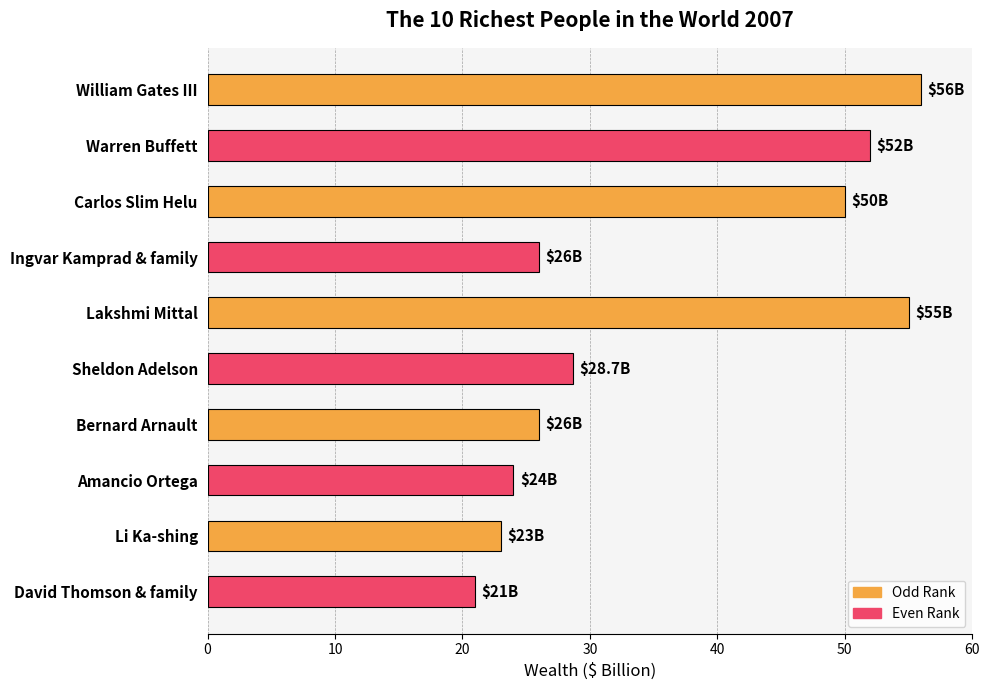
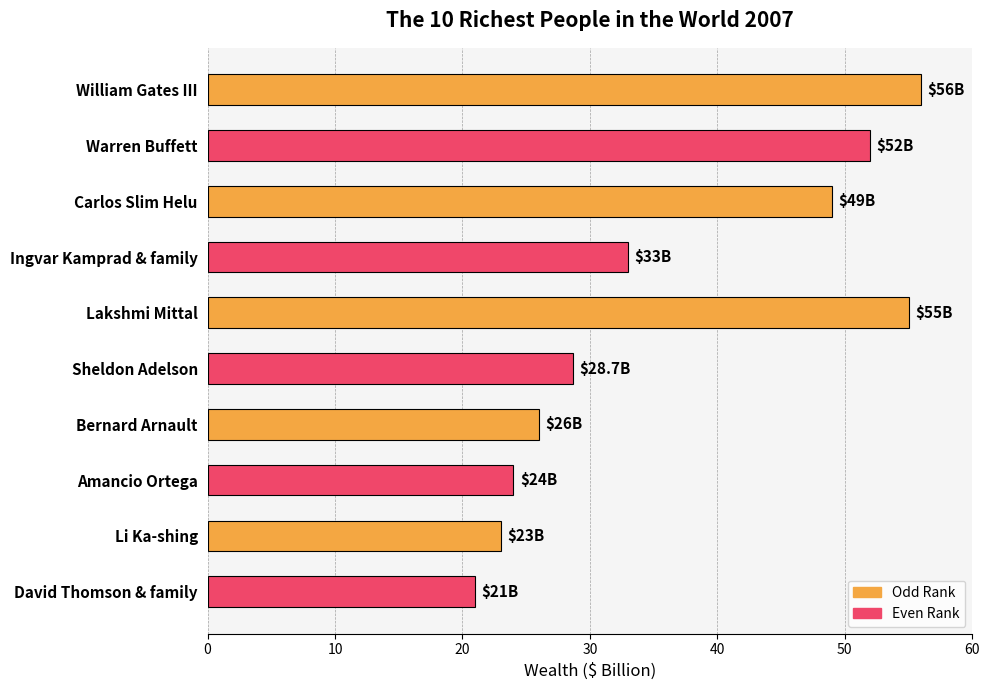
Carlos Slim Helu: $50B -> $49B
Ingvar Kamprad & family: $26B -> $33B
